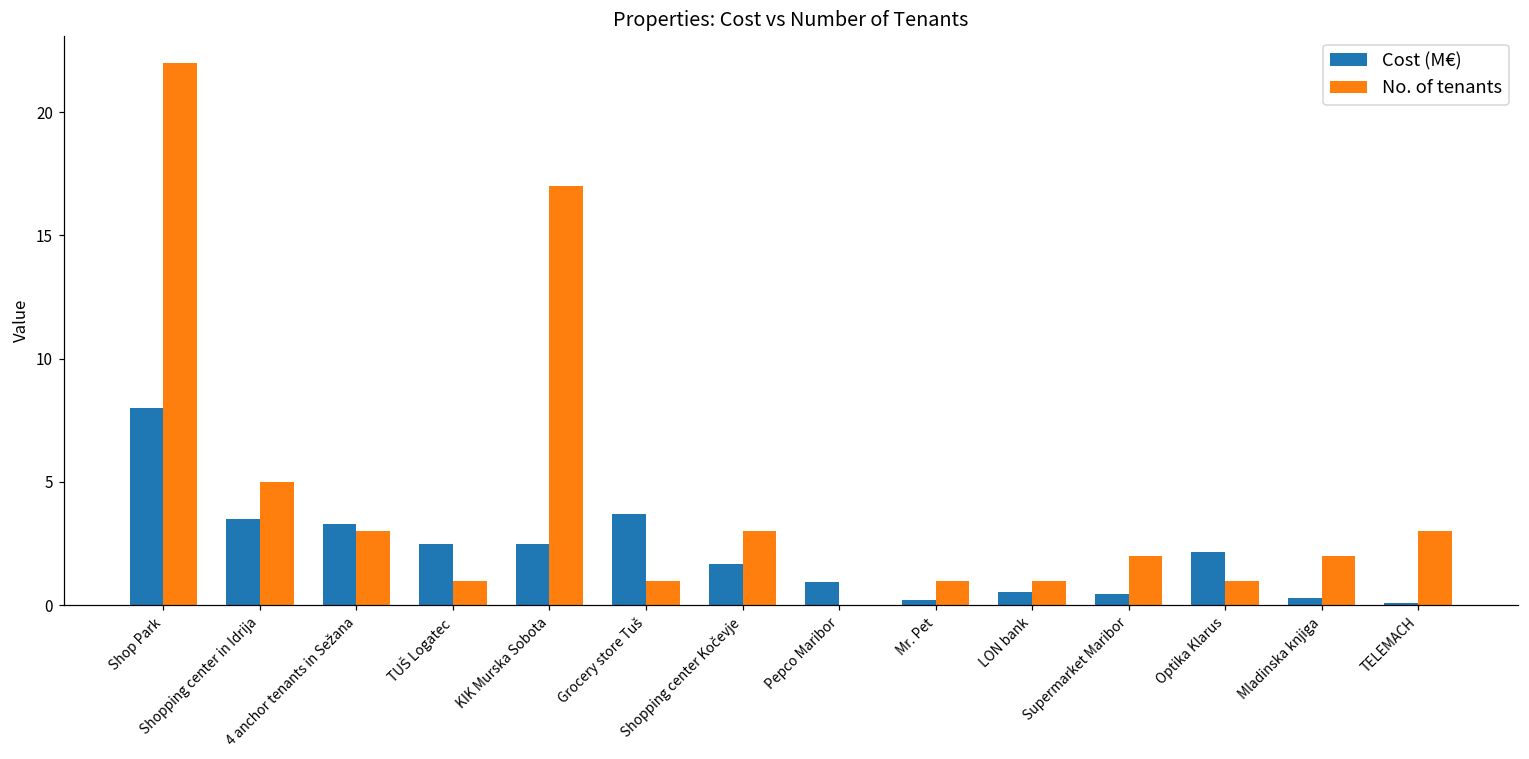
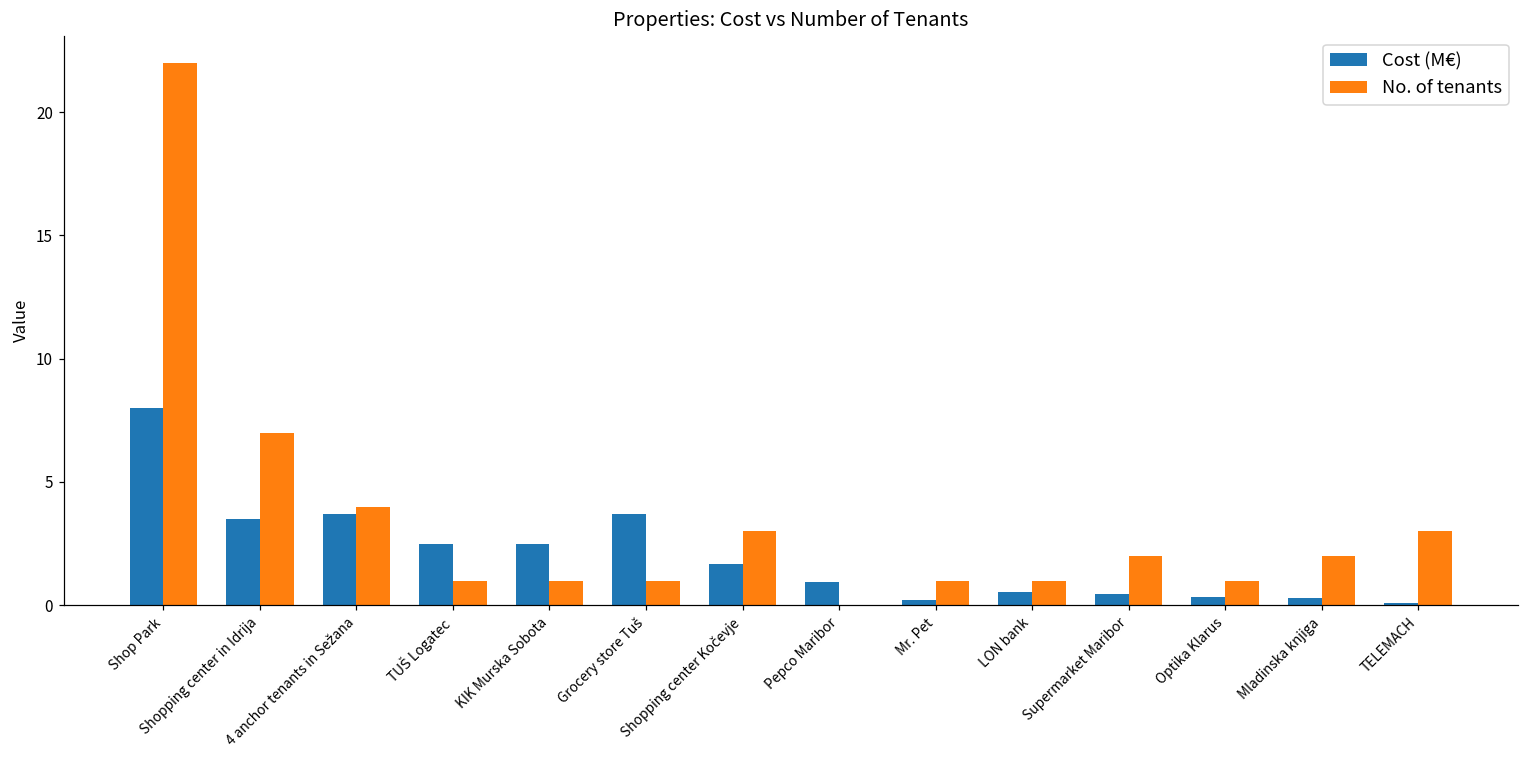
No. of tenants, Shopping center in Idrija: 5 -> 7
Cost (M€), 4 anchor tenants in Sežana: 3.3 -> 3.7
No. of tenants, 4 anchor tenants in Sežana: 3 -> 4
No. of tenants, KIK Murska Sobota: 17 -> 1
Cost (M€), Optika Klarus: 2.1 -> 0.3
